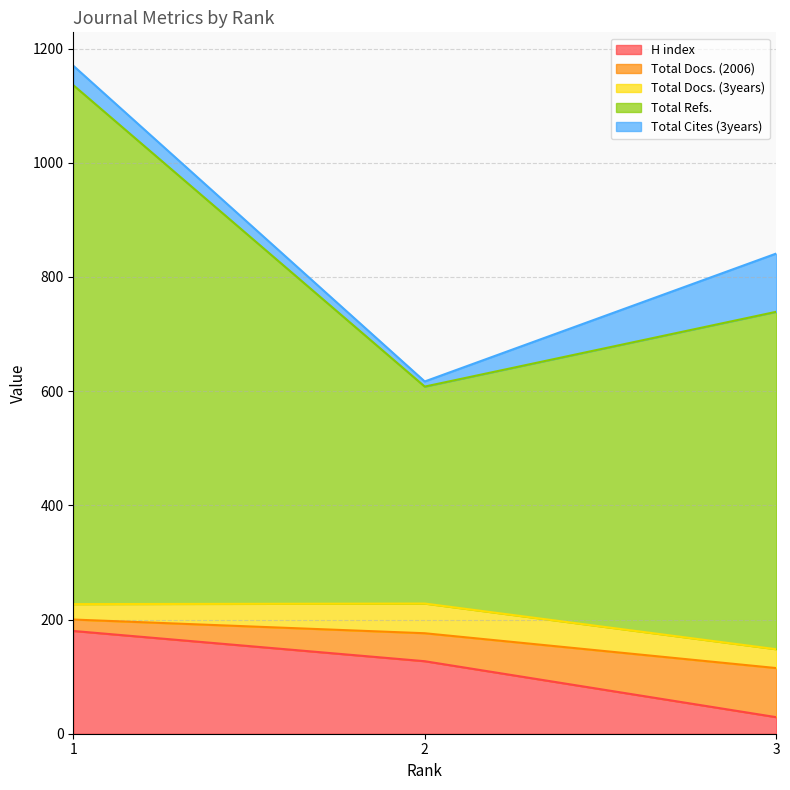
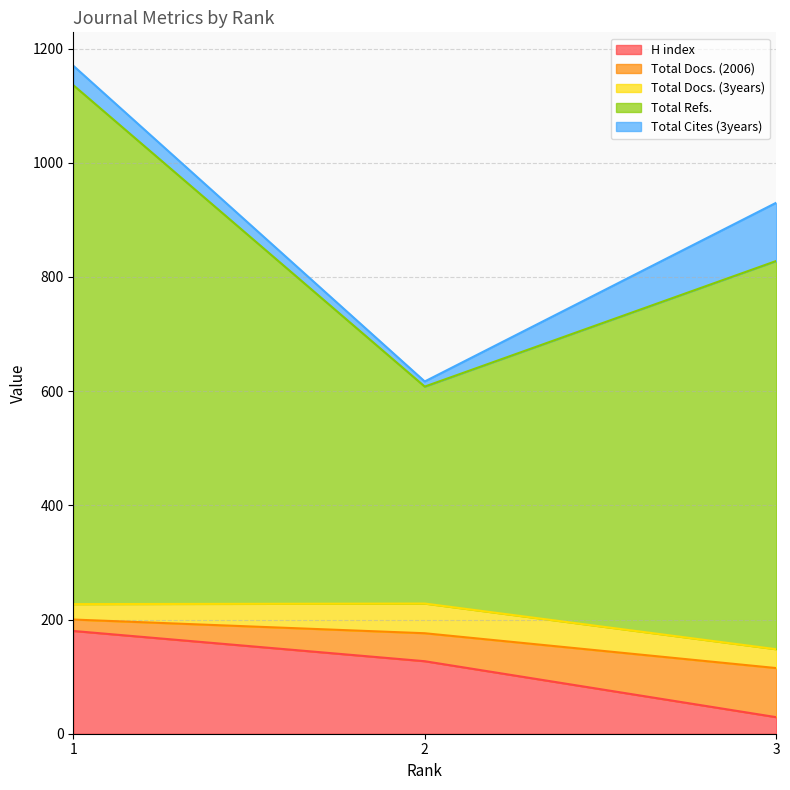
Total Refs., 3: 590 -> 680
